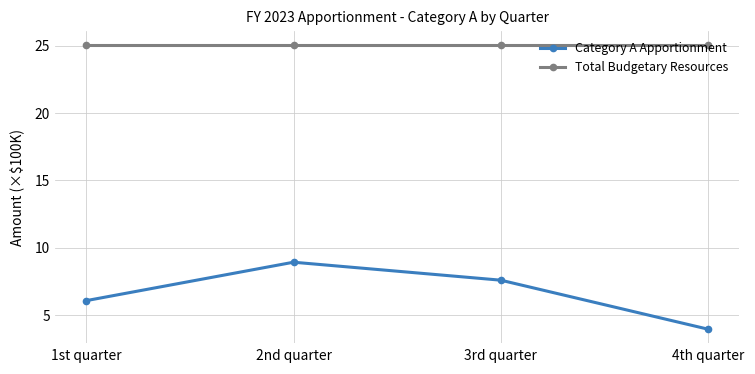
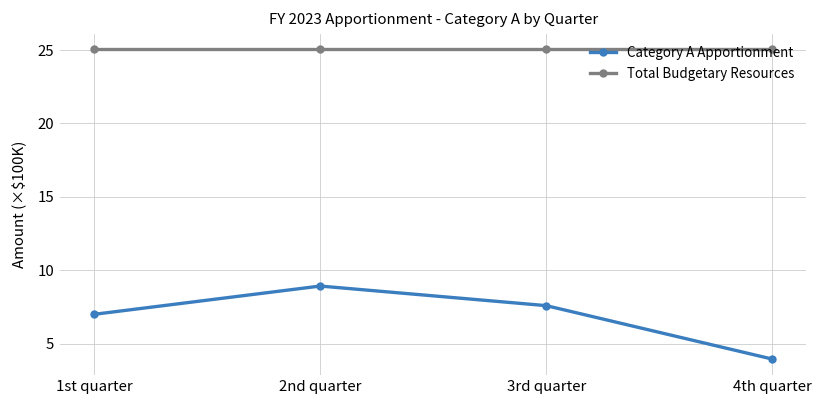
Category A Apportionment, 1st quarter: 6.1 -> 7.0
